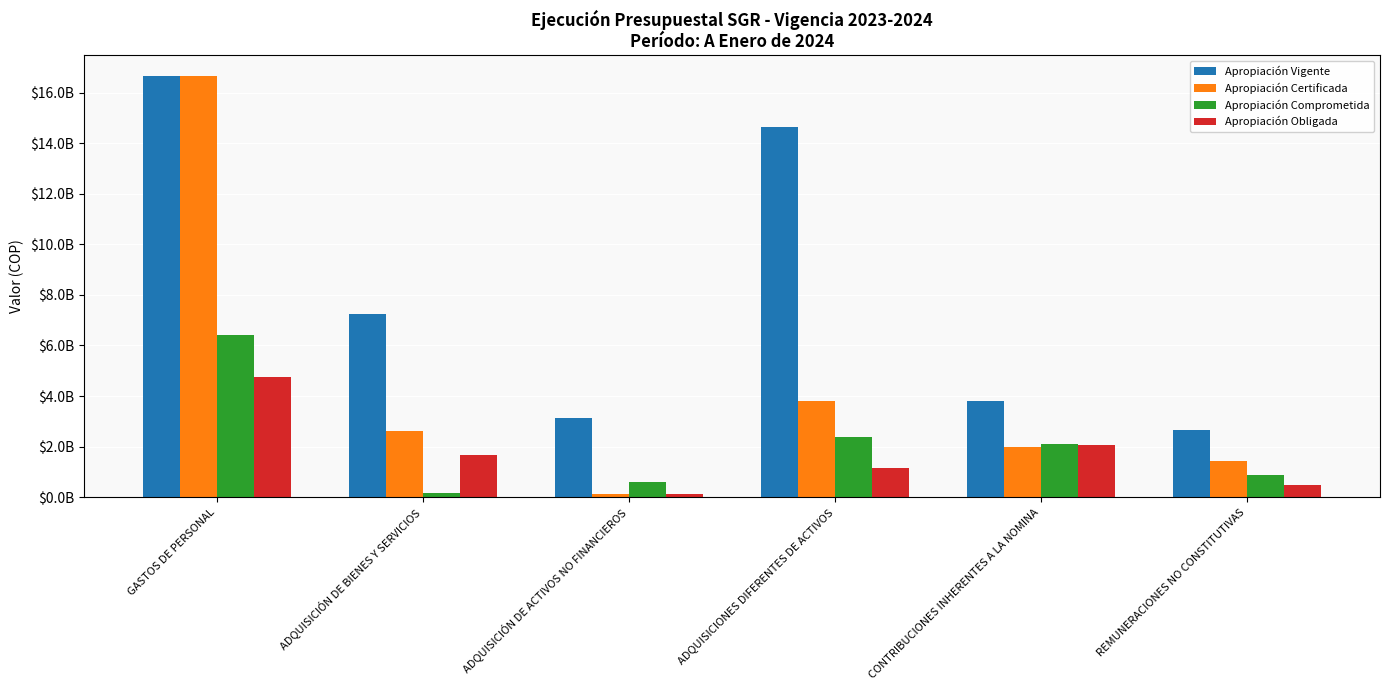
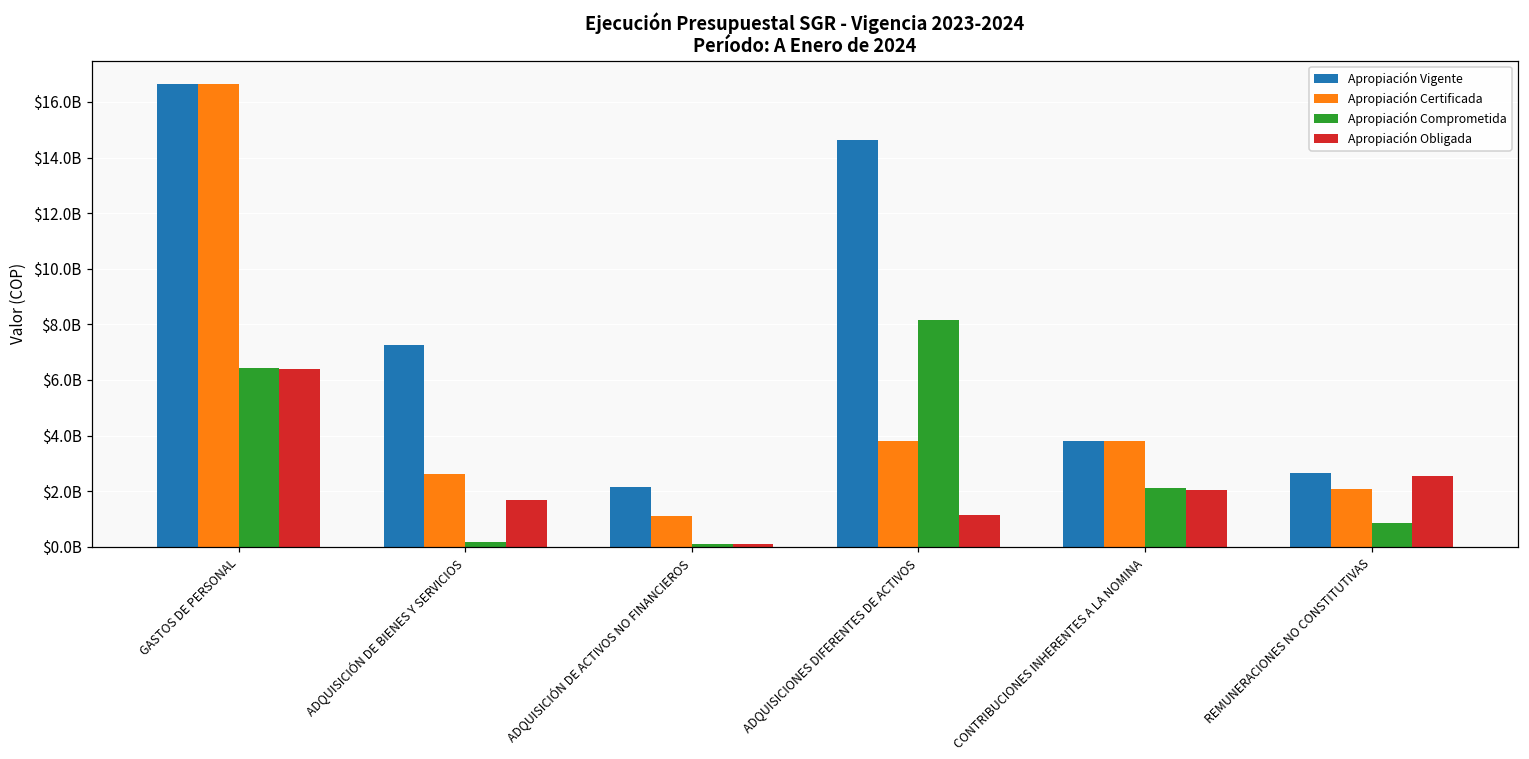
Apropiación Obligada, GASTOS DE PERSONAL: $4800000000 -> $6400000000
Apropiación Vigente, ADQUISICIÓN DE ACTIVOS NO FINANCIEROS: $3100000000 -> $2100000000
Apropiación Certificada, ADQUISICIÓN DE ACTIVOS NO FINANCIEROS: $100000000 -> $1100000000
Apropiación Comprometida, ADQUISICIÓN DE ACTIVOS NO FINANCIEROS: $600000000 -> $100000000
Apropiación Comprometida, ADQUISICIONES DIFERENTES DE ACTIVOS: $2400000000 -> $8100000000
Apropiación Certificada, CONTRIBUCIONES INHERENTES A LA NOMINA: $2000000000 -> $3800000000
Apropiación Certificada, REMUNERACIONES NO CONSTITUTIVAS: $1400000000 -> $2100000000
Apropiación Obligada, REMUNERACIONES NO CONSTITUTIVAS: $500000000 -> $2600000000
